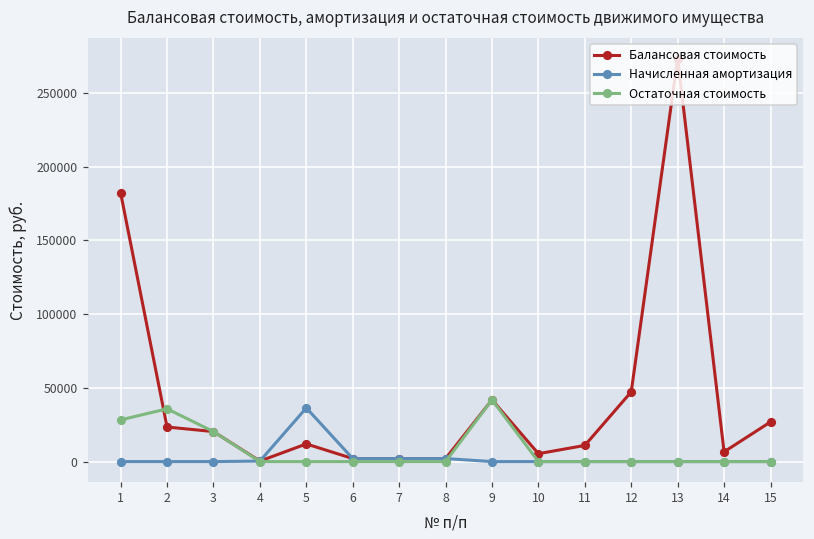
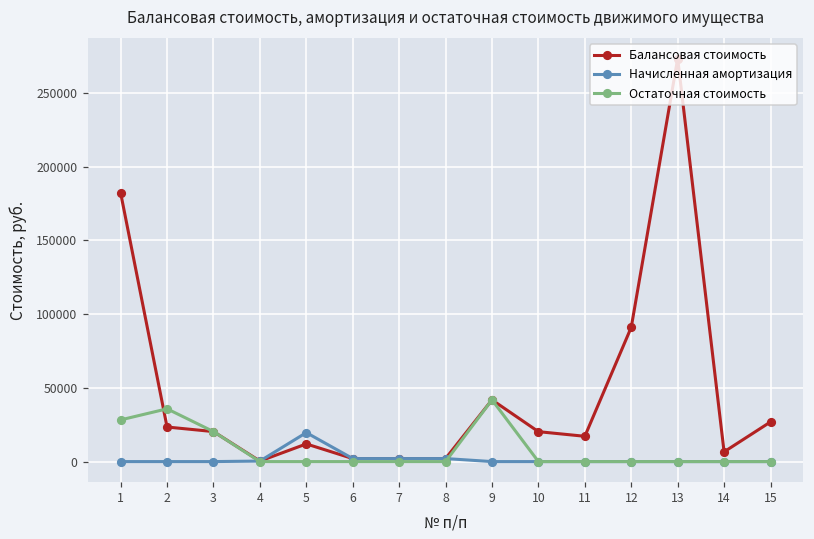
Начисленная амортизация, 5: 36000 -> 20000
Балансовая стоимость, 10: 5000 -> 20000
Балансовая стоимость, 11: 11000 -> 17000
Балансовая стоимость, 12: 47000 -> 91000
